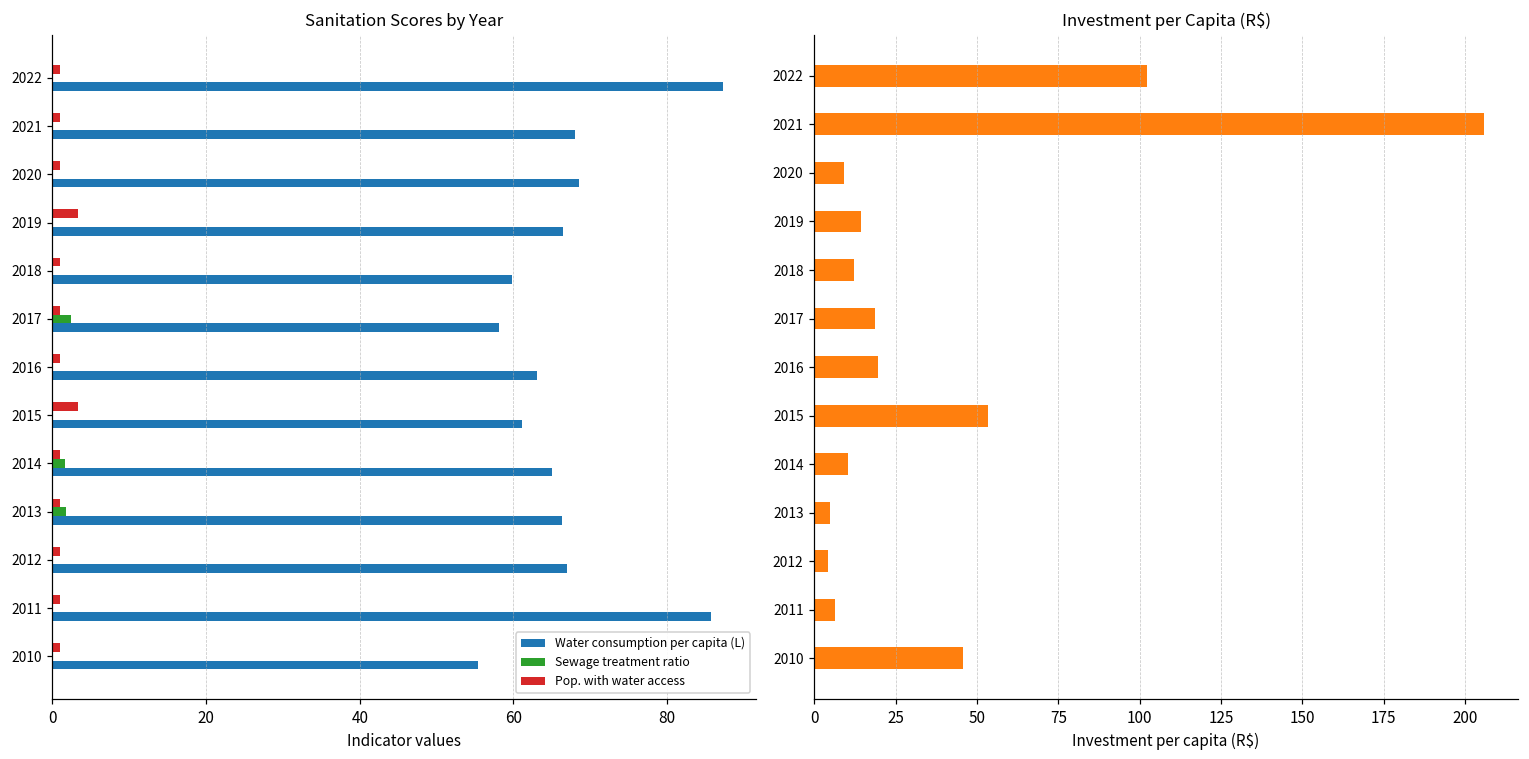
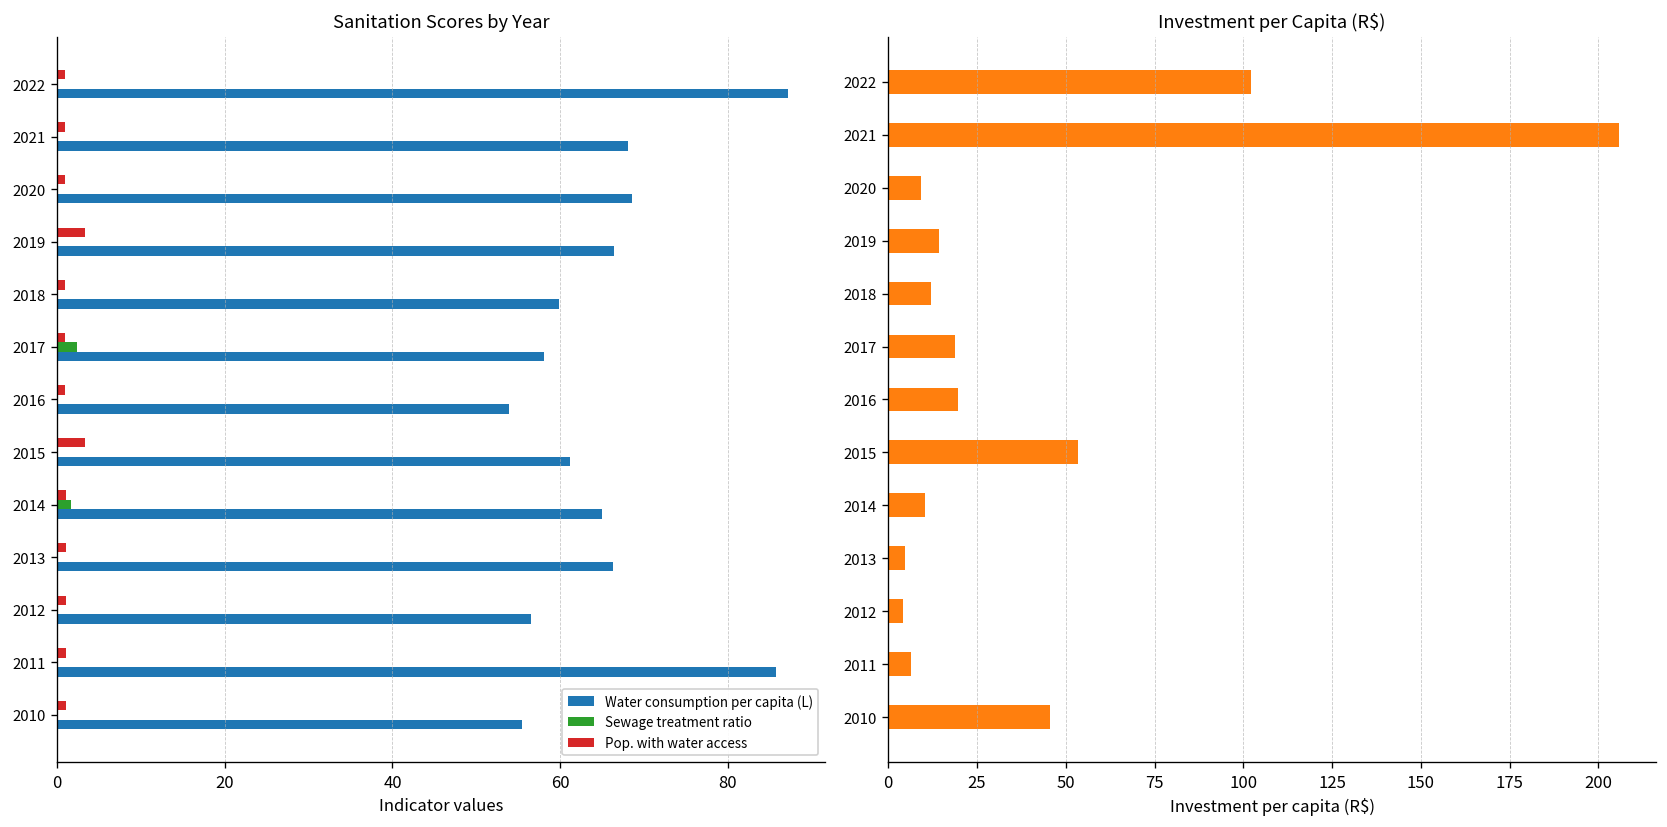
Sanitation Scores by Year, Water consumption per capita (L), 2016: 63 -> 54
Sanitation Scores by Year, Sewage treatment ratio, 2013: 2 -> 0
Sanitation Scores by Year, Water consumption per capita (L), 2012: 67 -> 57
